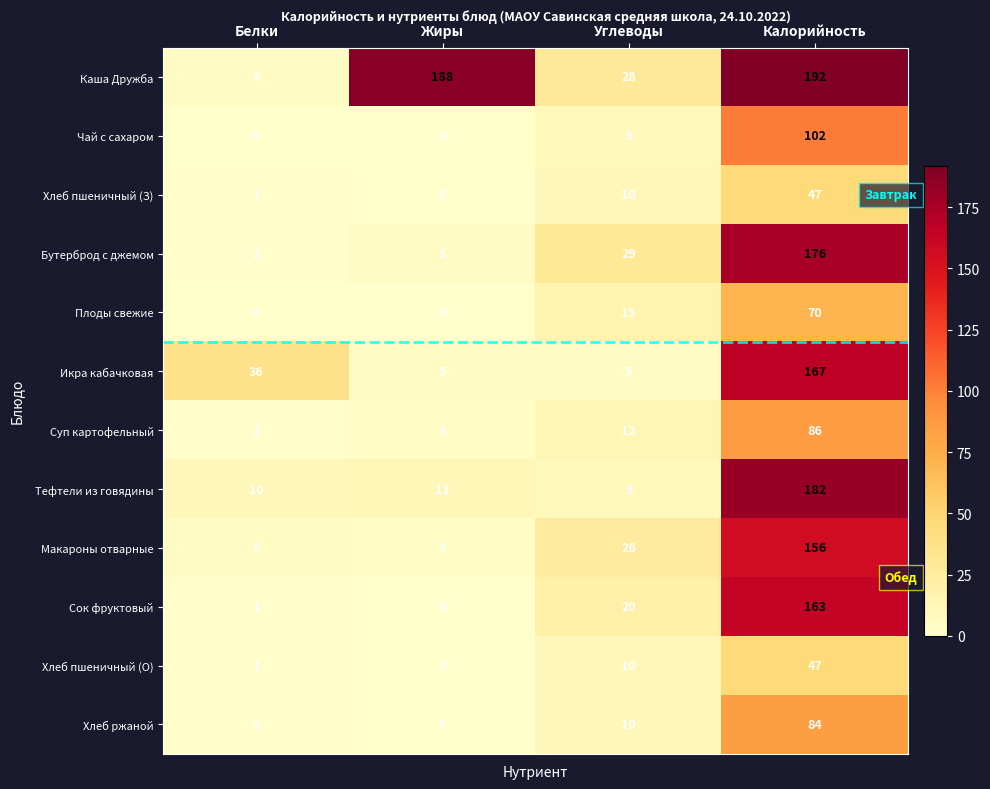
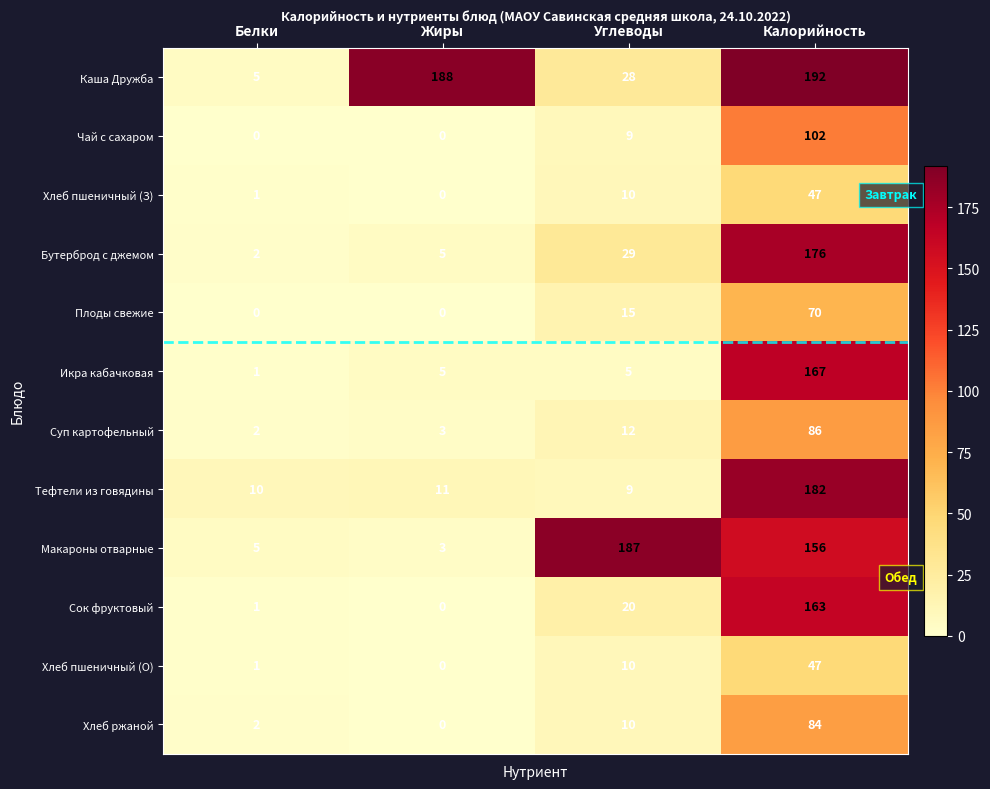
Икра кабачковая, Белки: 36 -> 1
Макароны отварные, Углеводы: 26 -> 187
